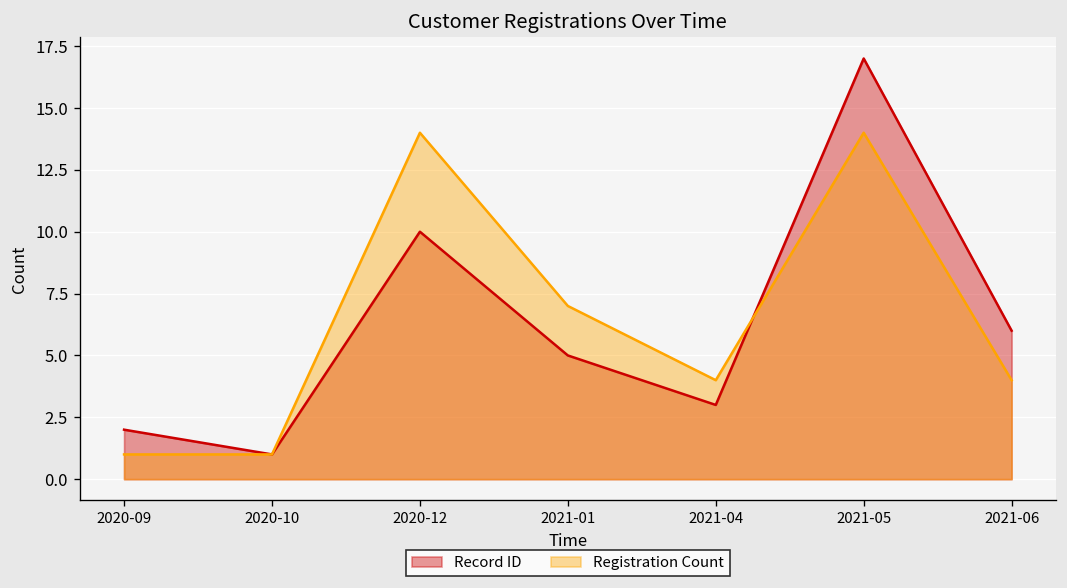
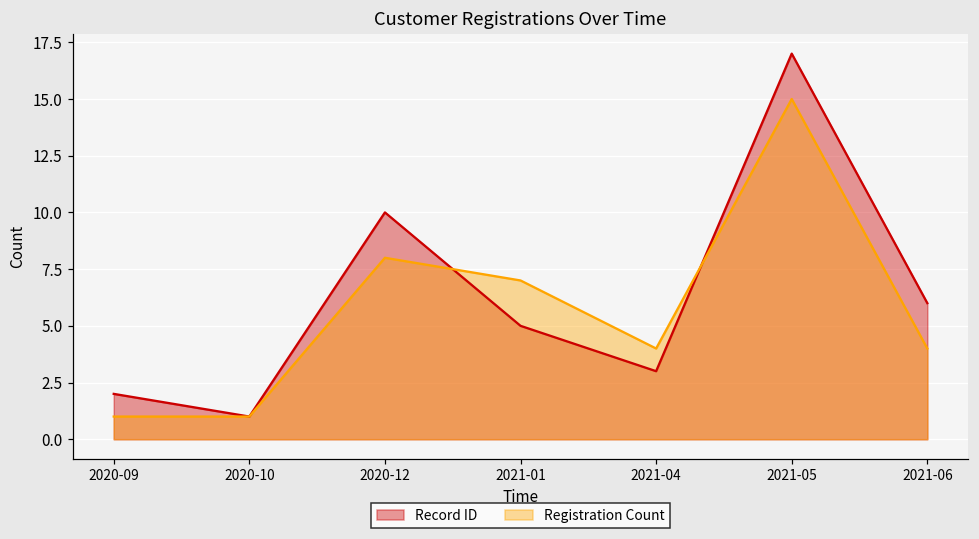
Registration Count, 2020-12: 14 -> 8
Registration Count, 2021-05: 14 -> 15
